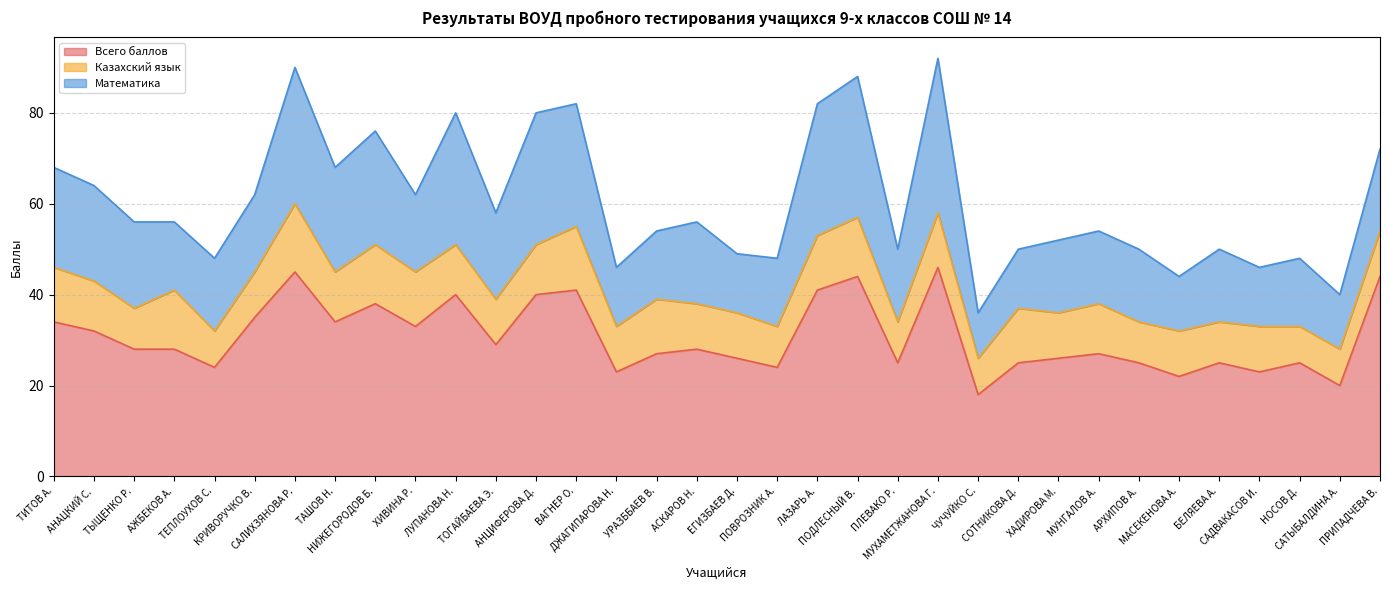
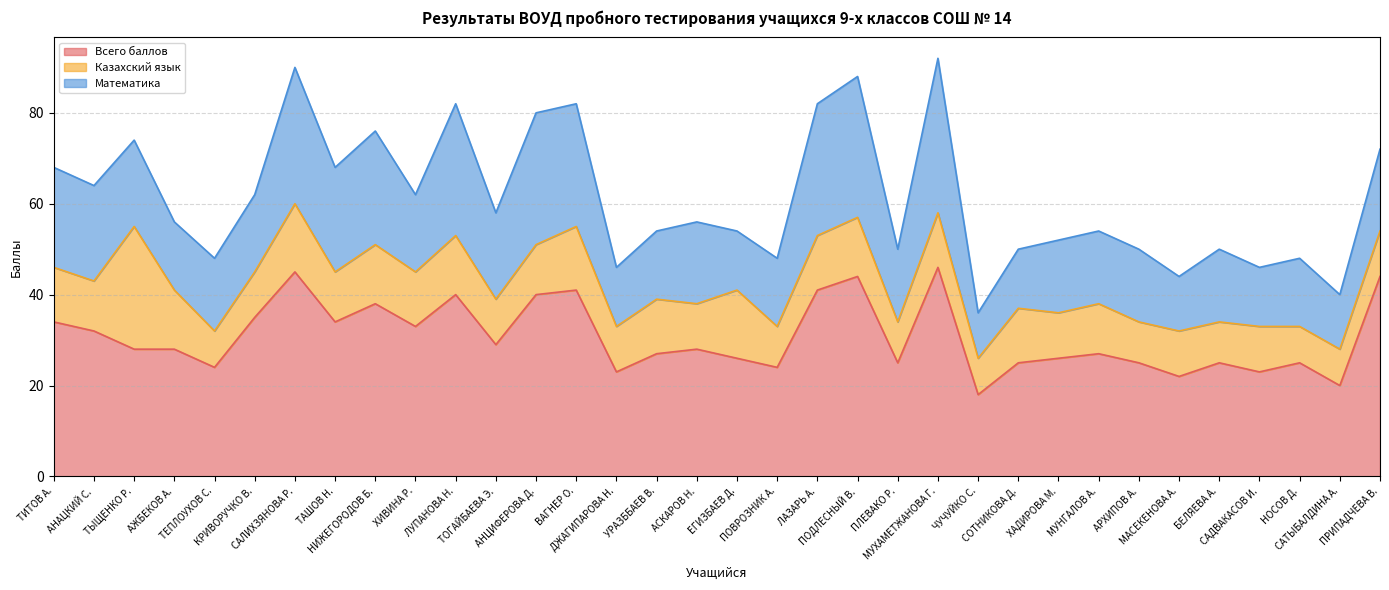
Казахский язык, ТЫЩЕНКО Р.: 9 -> 27
Казахский язык, ЛУПАНОВА Н.: 11 -> 13
Казахский язык, ЕГИЗБАЕВ Д.: 10 -> 15
